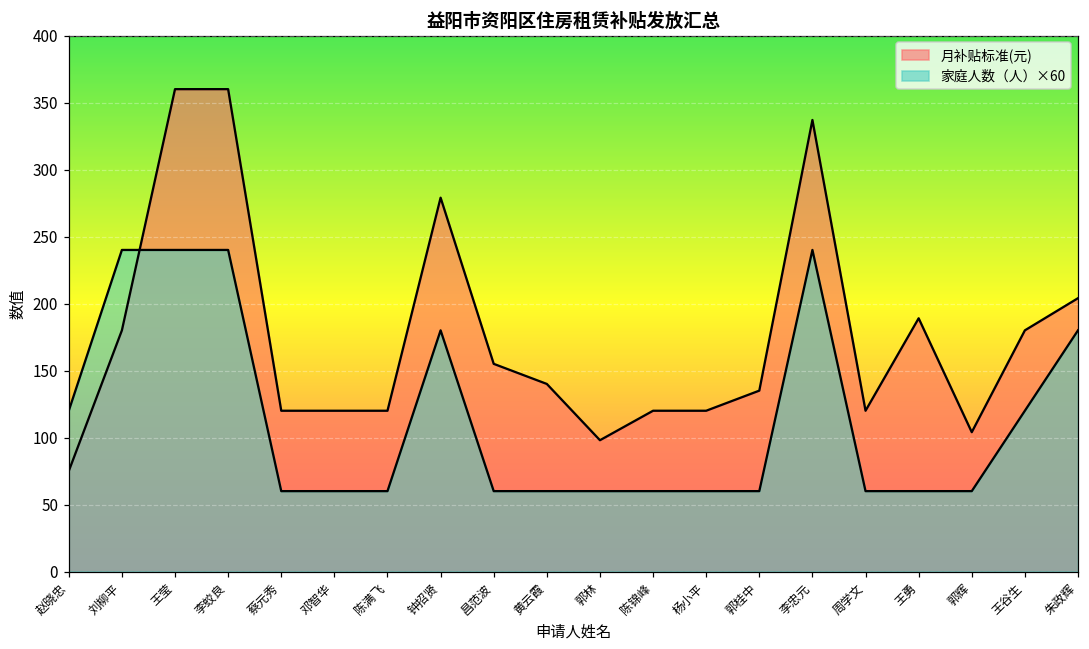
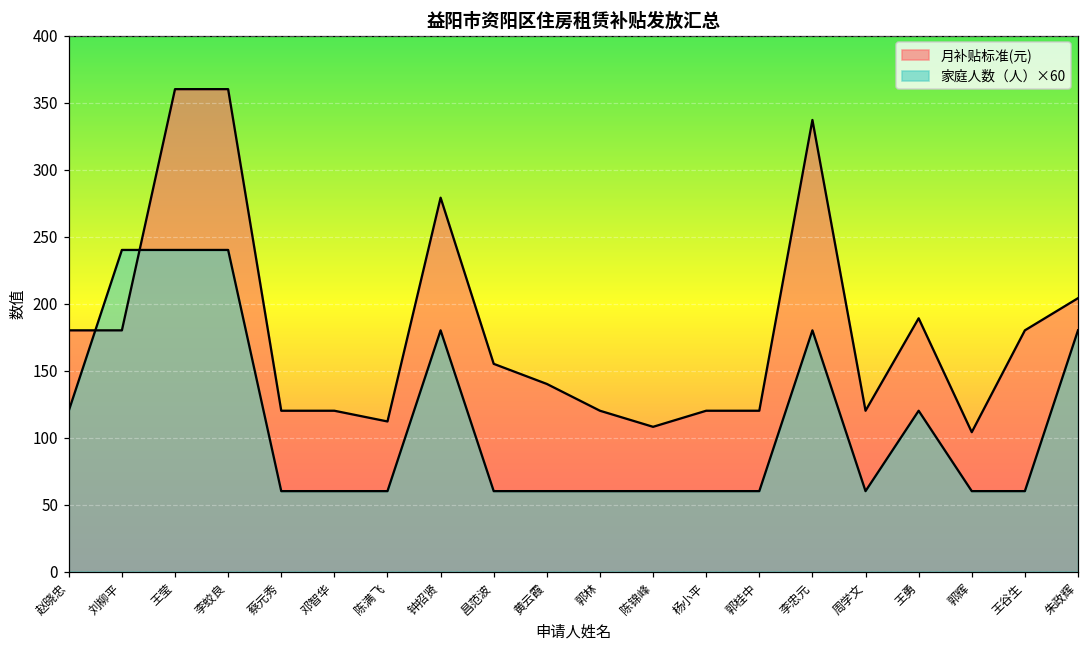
月补贴标准(元), 赵晓忠: 75 -> 180
月补贴标准(元), 陈满飞: 120 -> 112
月补贴标准(元), 郭林: 98 -> 120
月补贴标准(元), 陈锦峰: 120 -> 108
月补贴标准(元), 郭桂中: 135 -> 120
家庭人数（人）×60, 李忠元: 240 -> 180
家庭人数（人）×60, 王勇: 60 -> 120
家庭人数（人）×60, 王谷生: 120 -> 60
